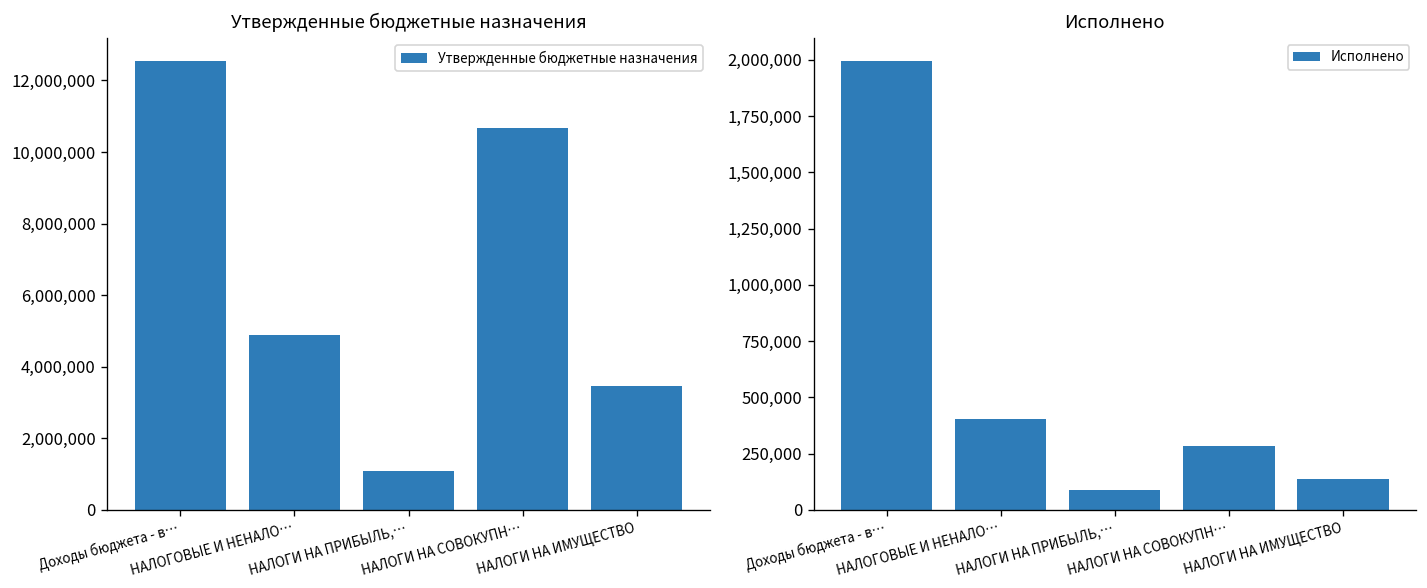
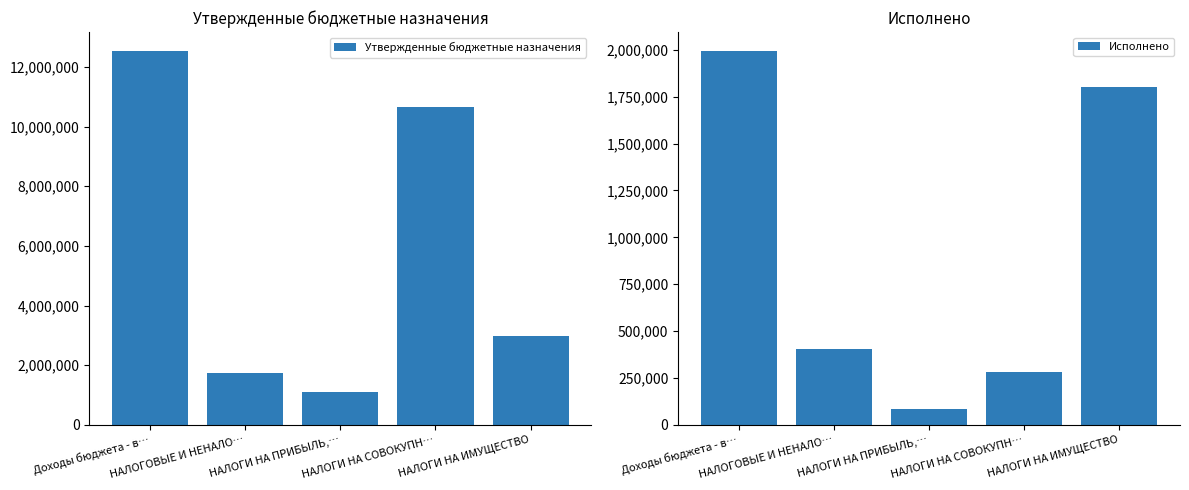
Утвержденные бюджетные назначения, НАЛОГОВЫЕ И НЕНАЛО…: 4,900,000 -> 1,700,000
Утвержденные бюджетные назначения, НАЛОГИ НА ИМУЩЕСТВО: 3,500,000 -> 3,000,000
Исполнено, НАЛОГИ НА ИМУЩЕСТВО: 140,000 -> 1,800,000
